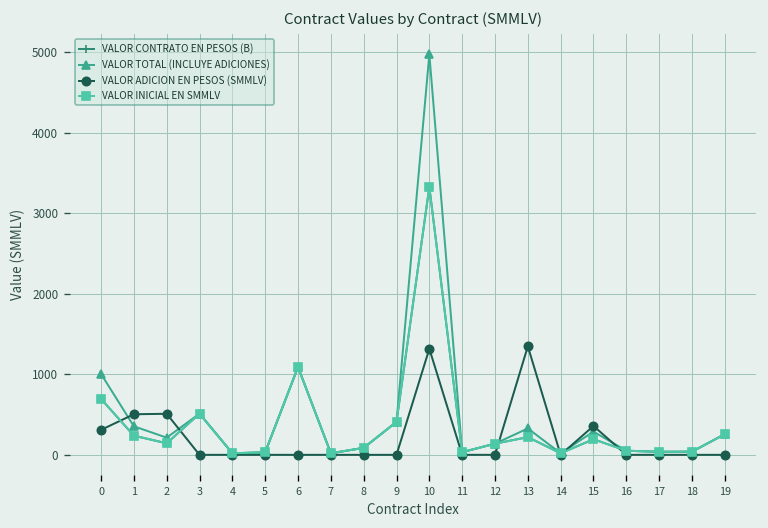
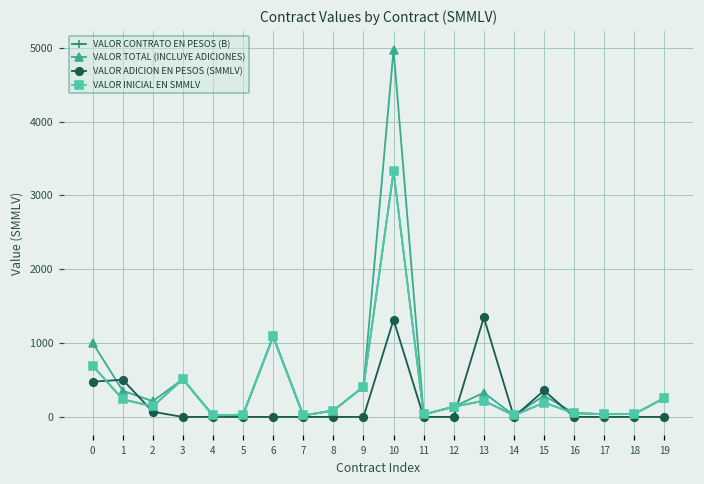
VALOR ADICION EN PESOS (SMMLV), 0: 300 -> 500
VALOR ADICION EN PESOS (SMMLV), 2: 500 -> 100
